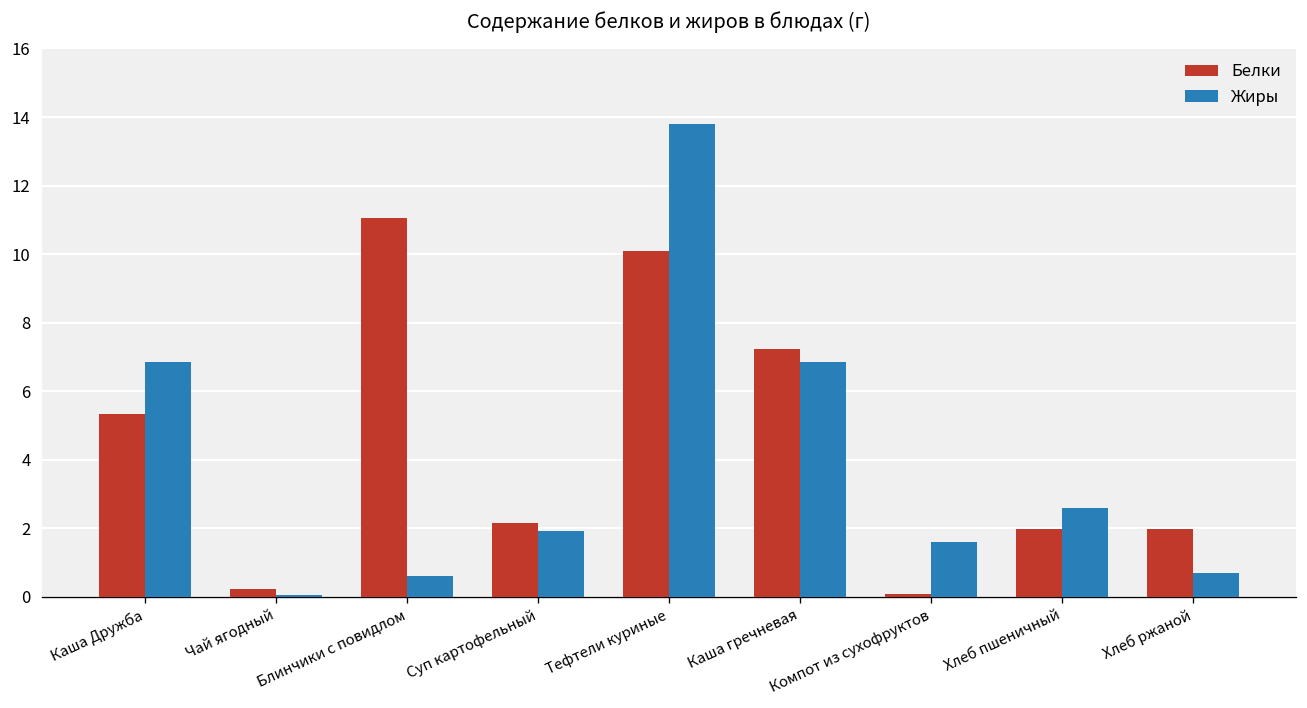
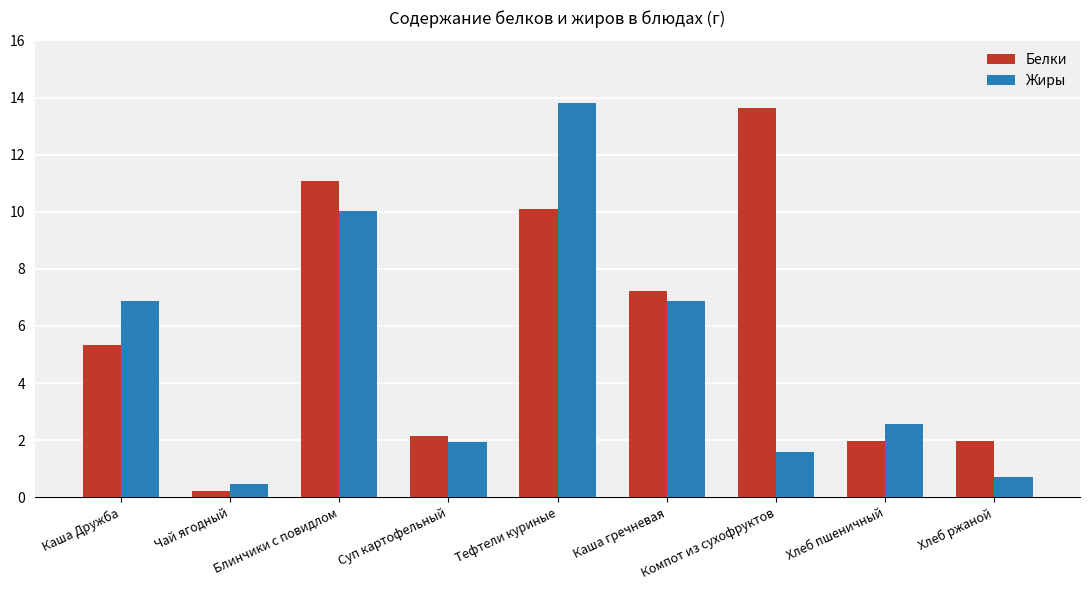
Жиры, Чай ягодный: 0.1 -> 0.5
Жиры, Блинчики с повидлом: 0.6 -> 10.0
Белки, Компот из сухофруктов: 0.1 -> 13.6
